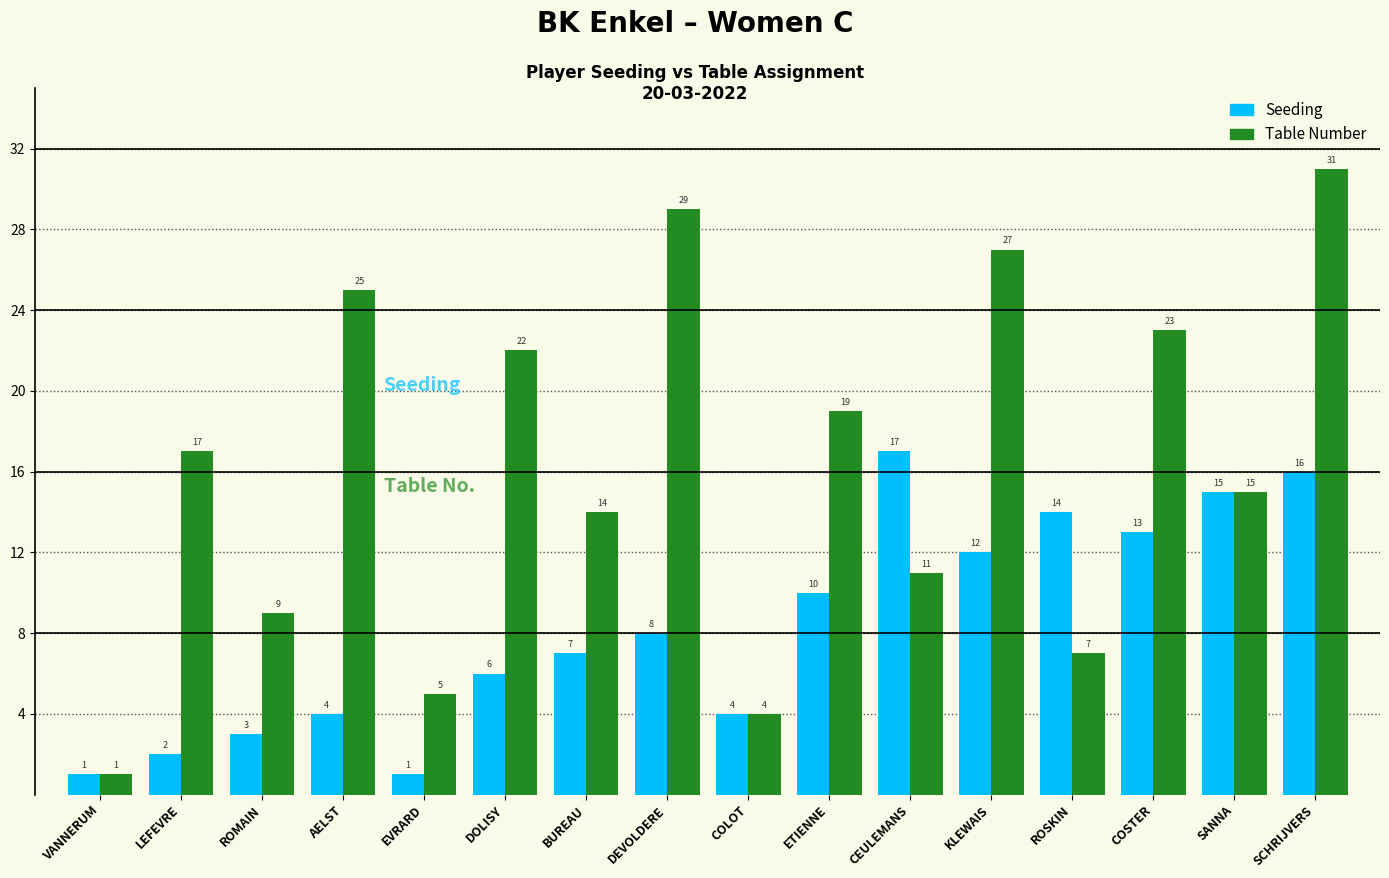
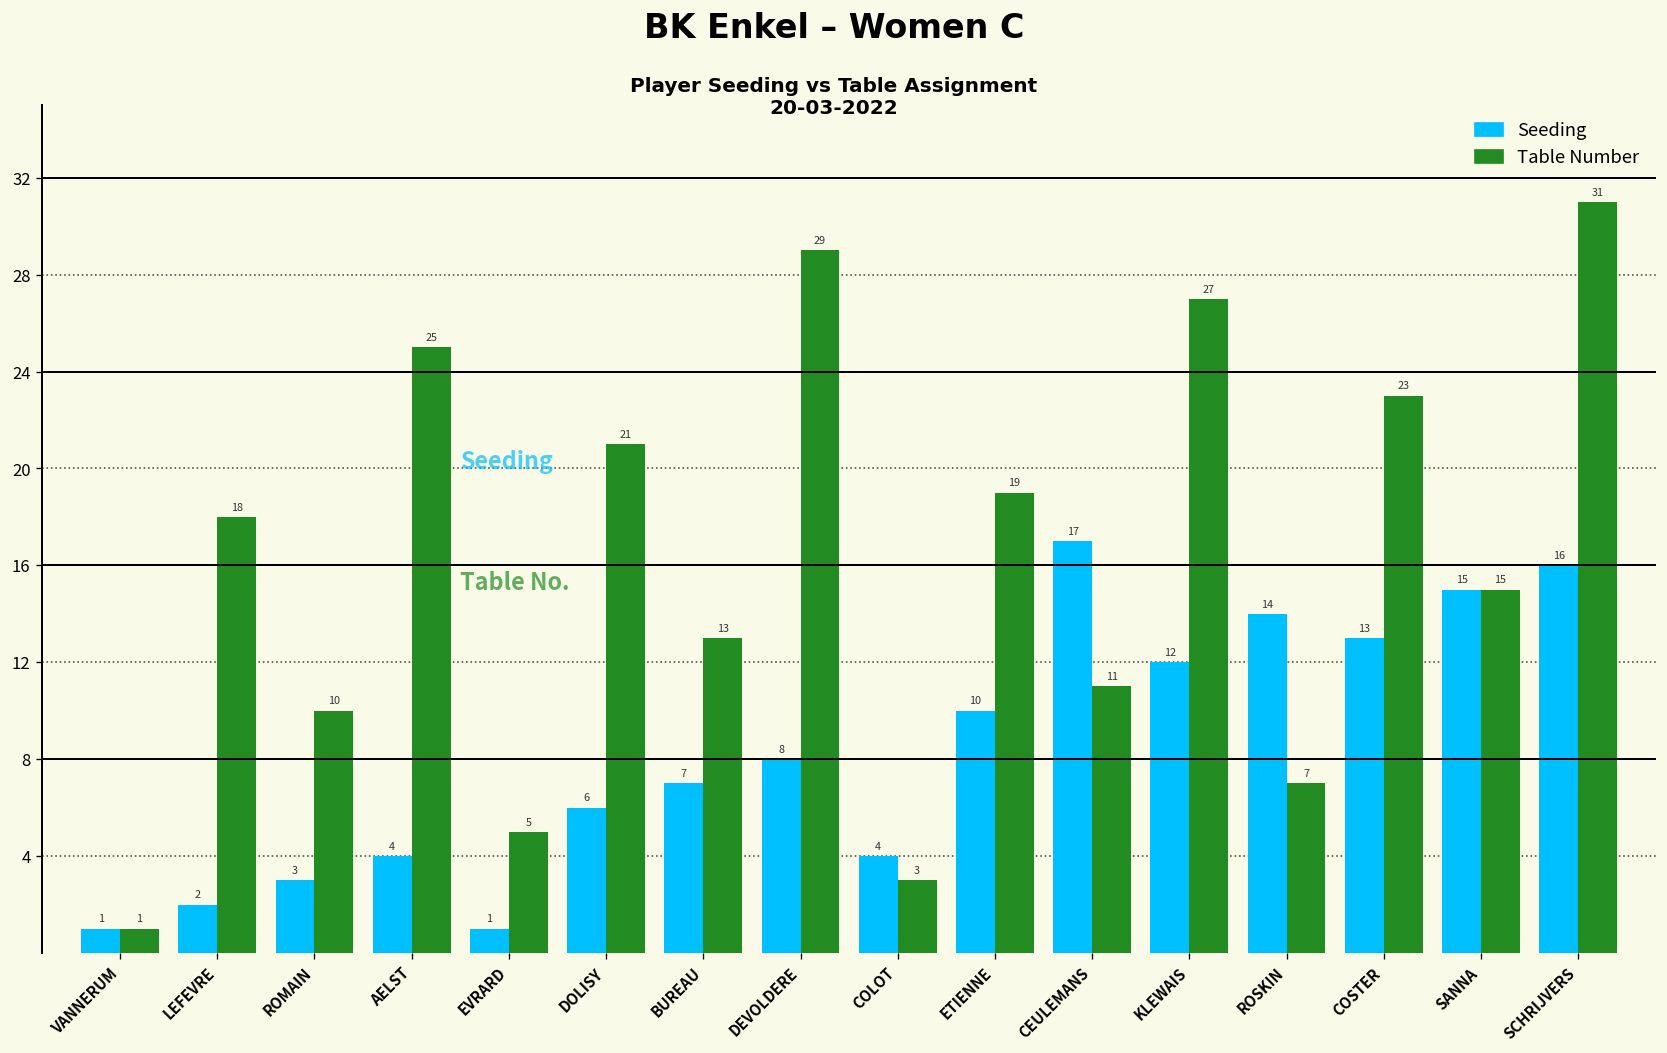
Table Number, LEFEVRE: 17 -> 18
Table Number, ROMAIN: 9 -> 10
Table Number, DOLISY: 22 -> 21
Table Number, BUREAU: 14 -> 13
Table Number, COLOT: 4 -> 3
